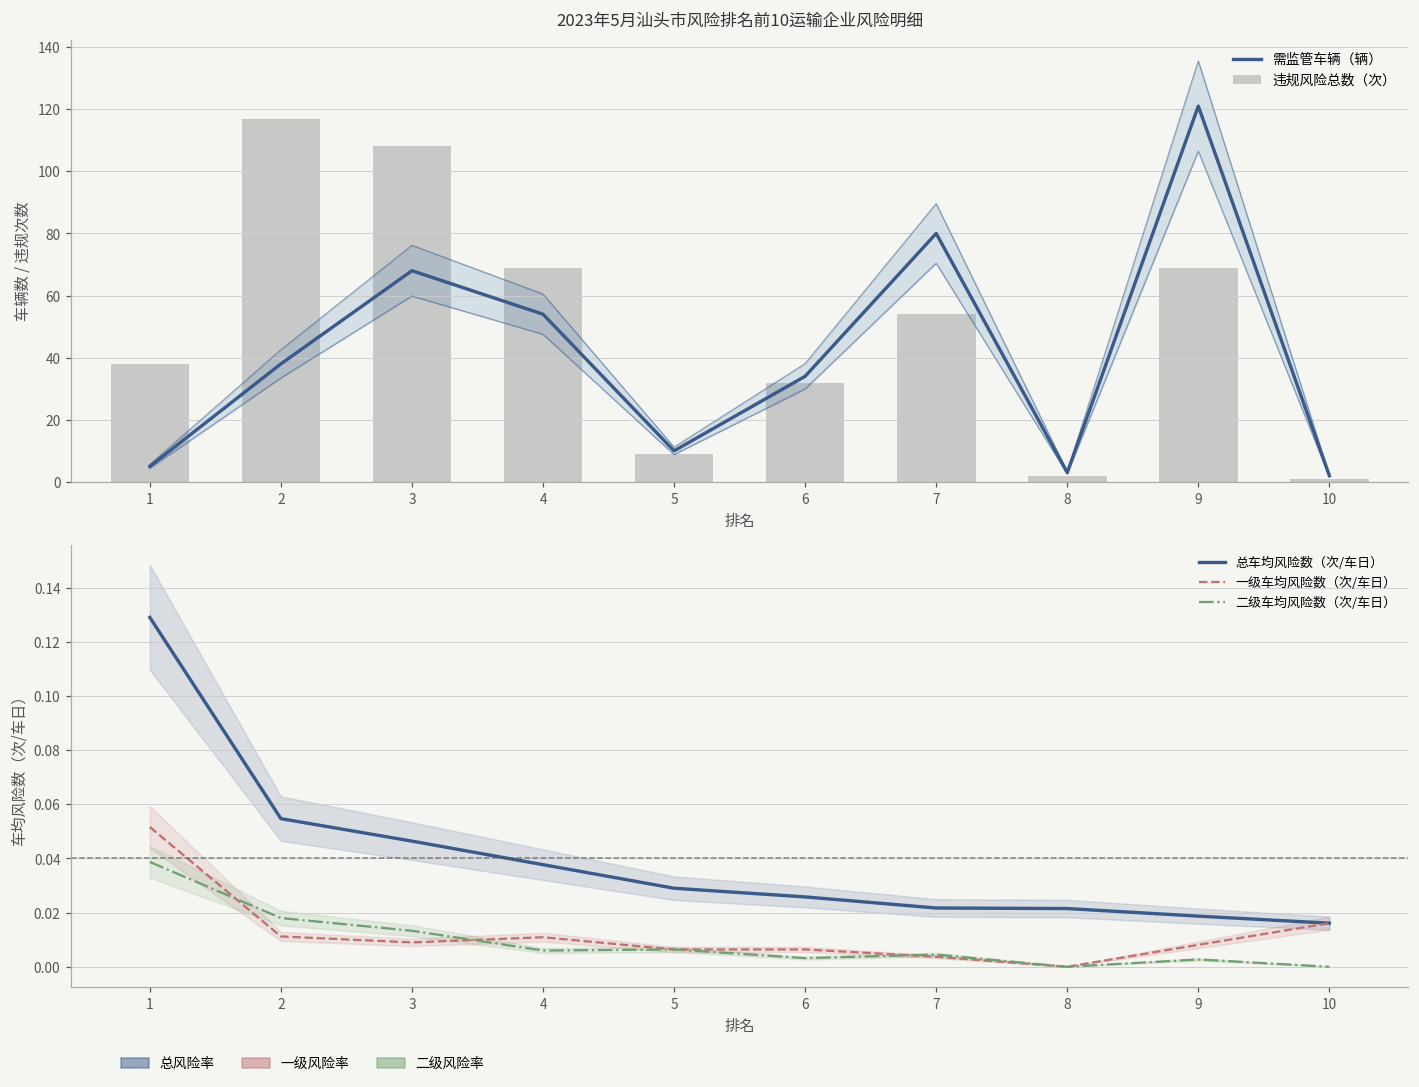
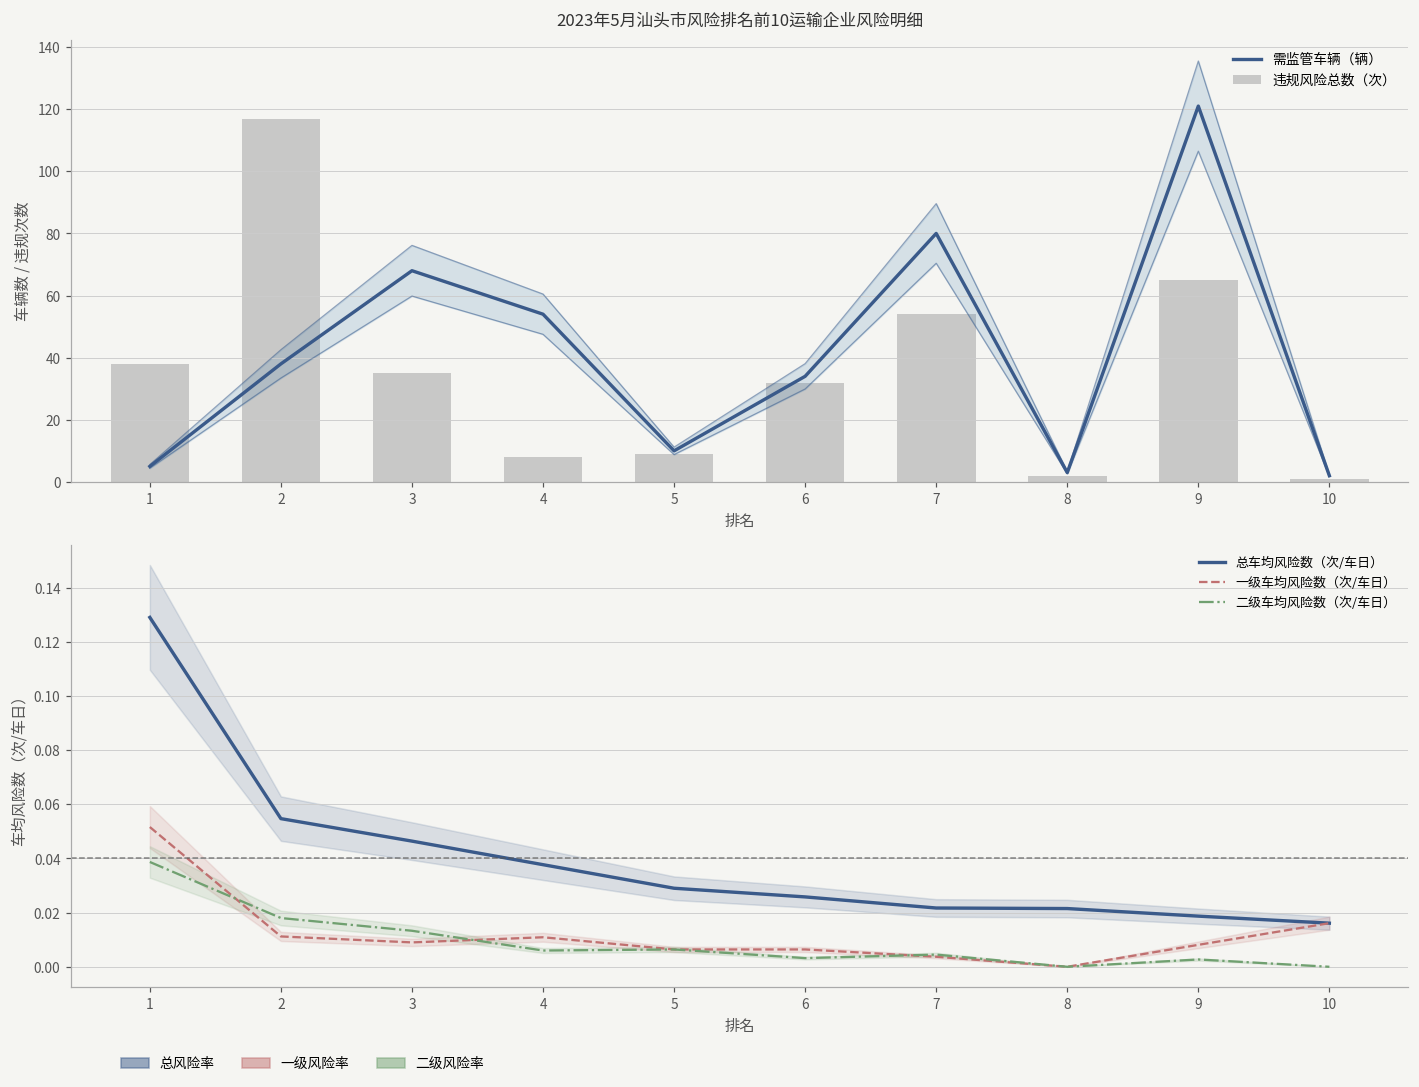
2023年5月汕头市风险排名前10运输企业风险明细, 违规风险总数（次）, 3: 108 -> 35
2023年5月汕头市风险排名前10运输企业风险明细, 违规风险总数（次）, 4: 69 -> 8
2023年5月汕头市风险排名前10运输企业风险明细, 违规风险总数（次）, 9: 69 -> 65
